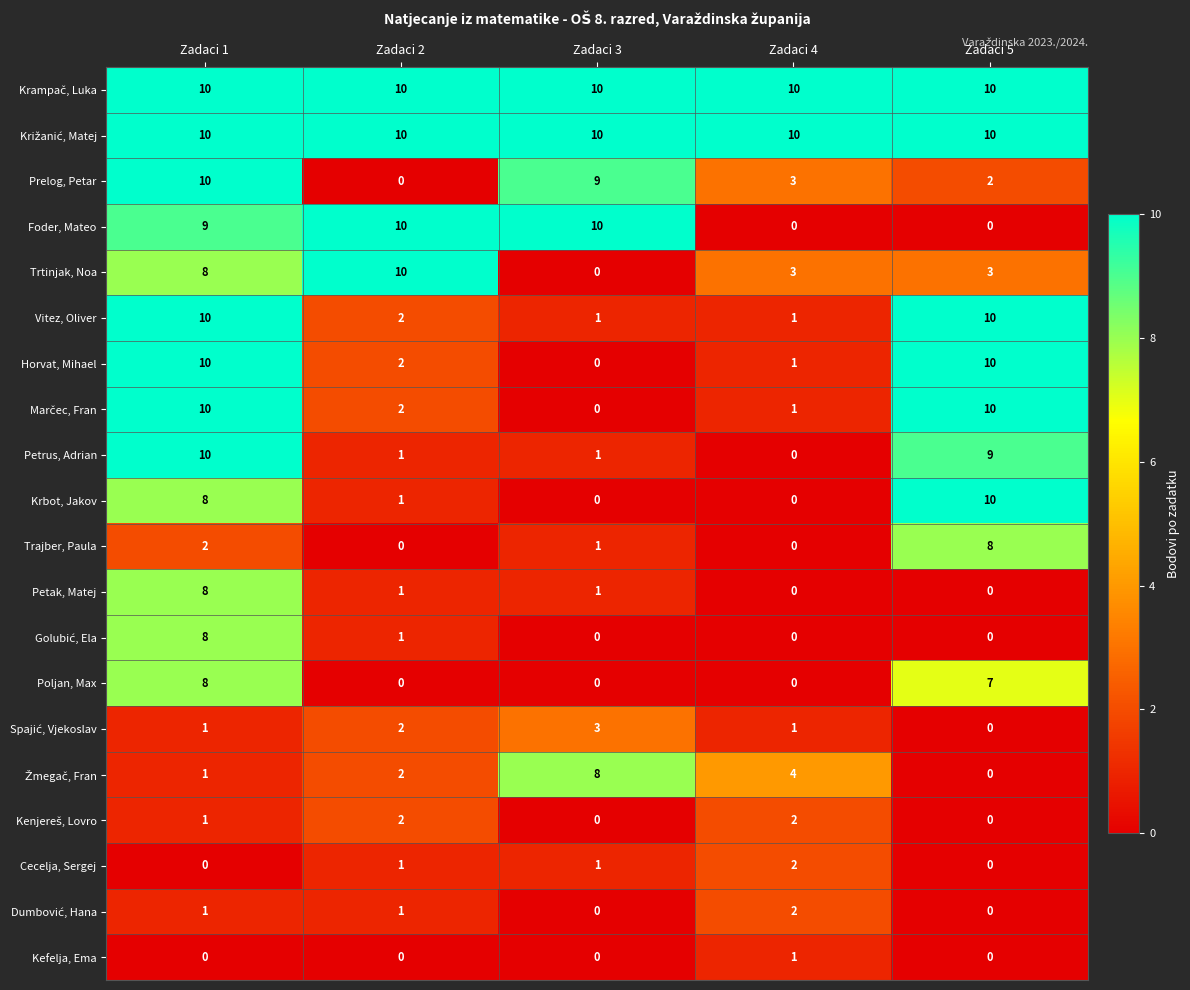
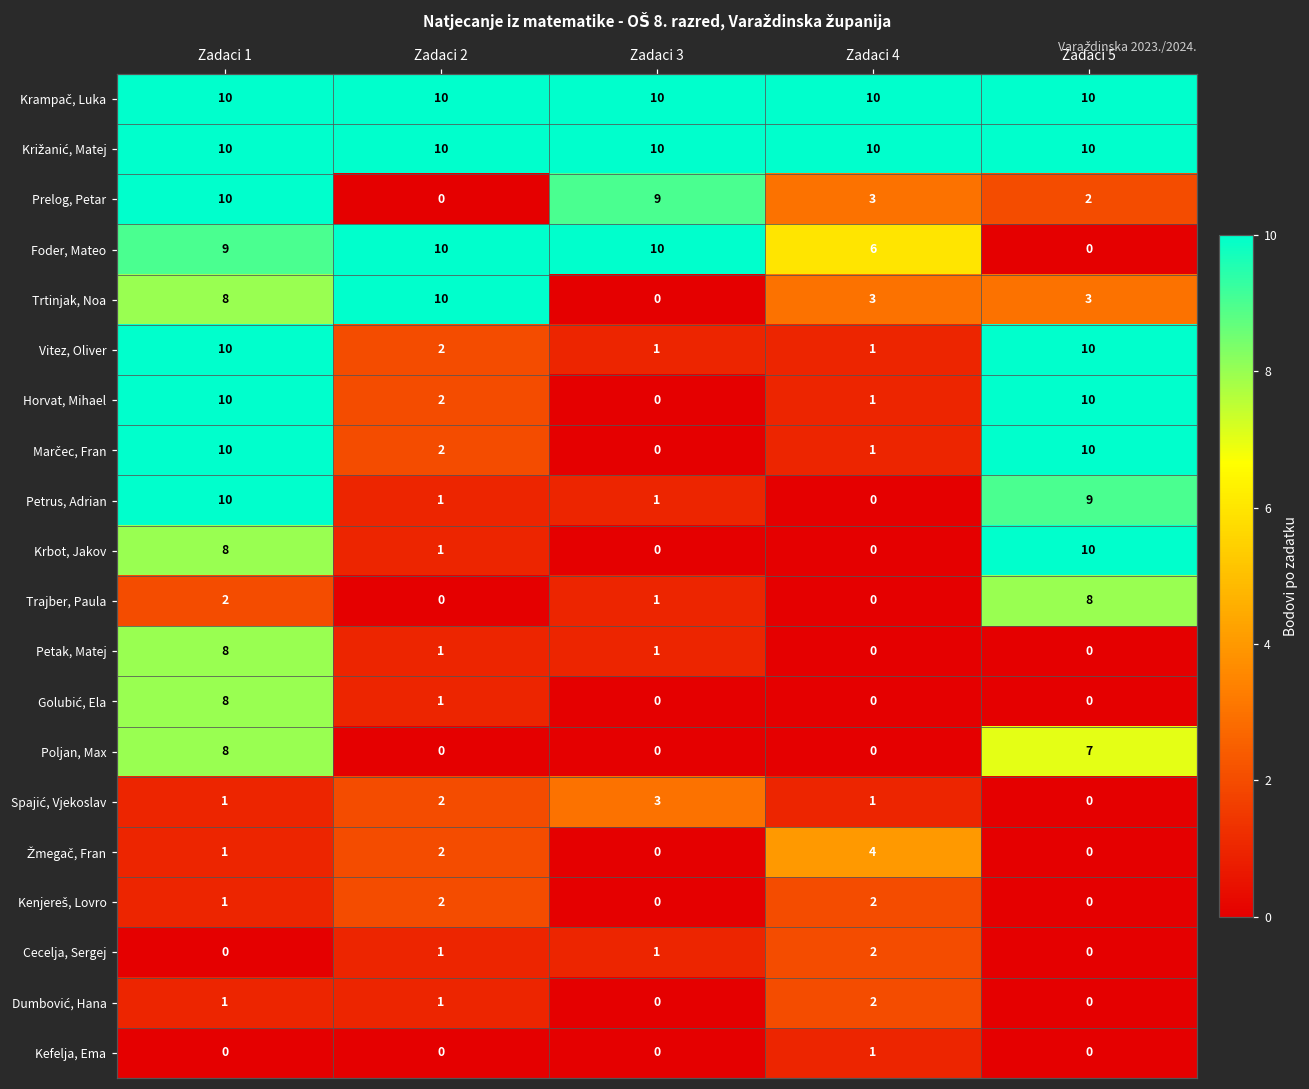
Foder, Mateo, Zadaci 4: 0 -> 6
Žmegač, Fran, Zadaci 3: 8 -> 0
